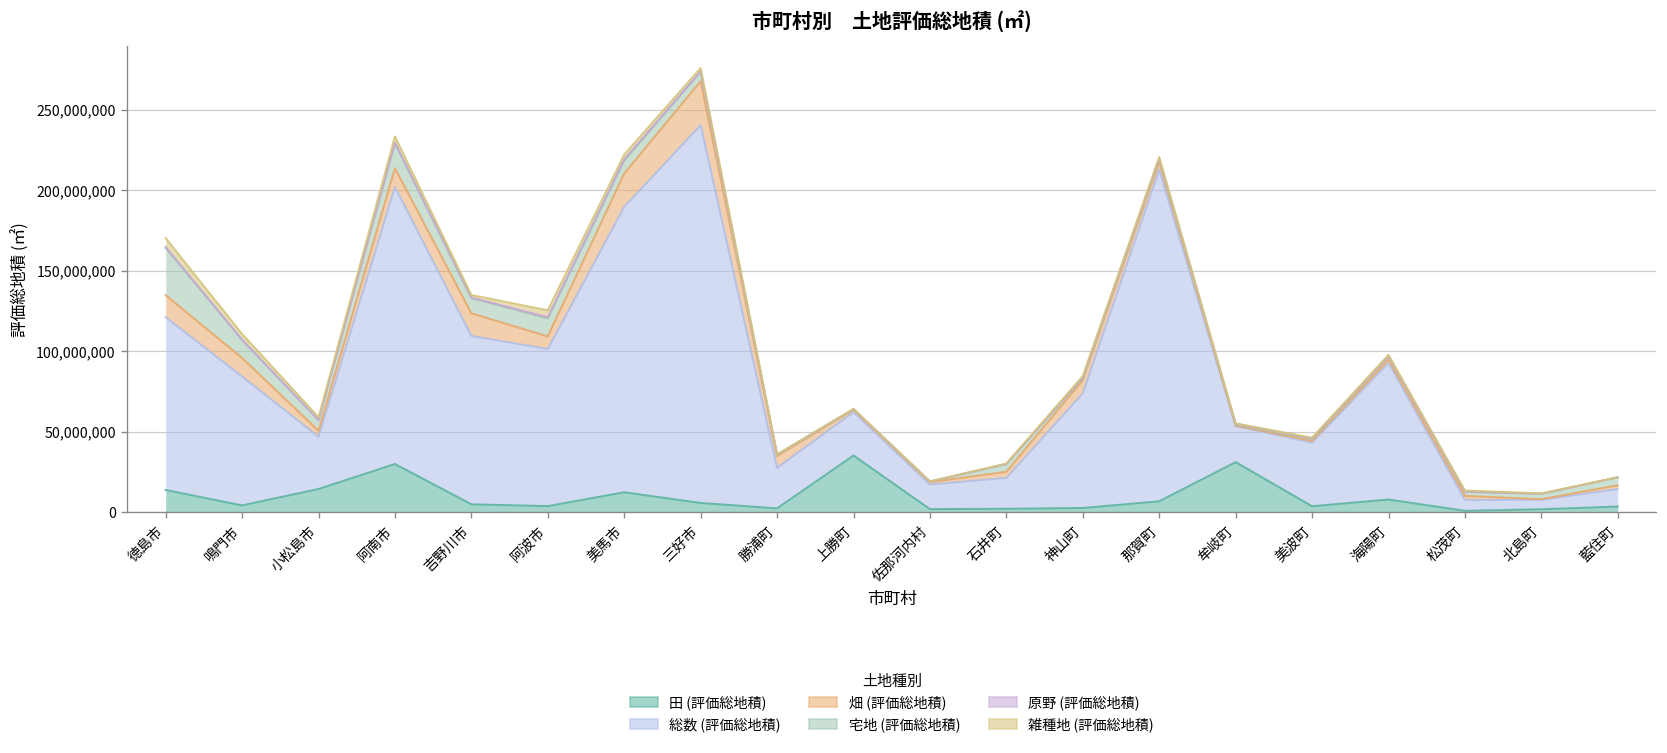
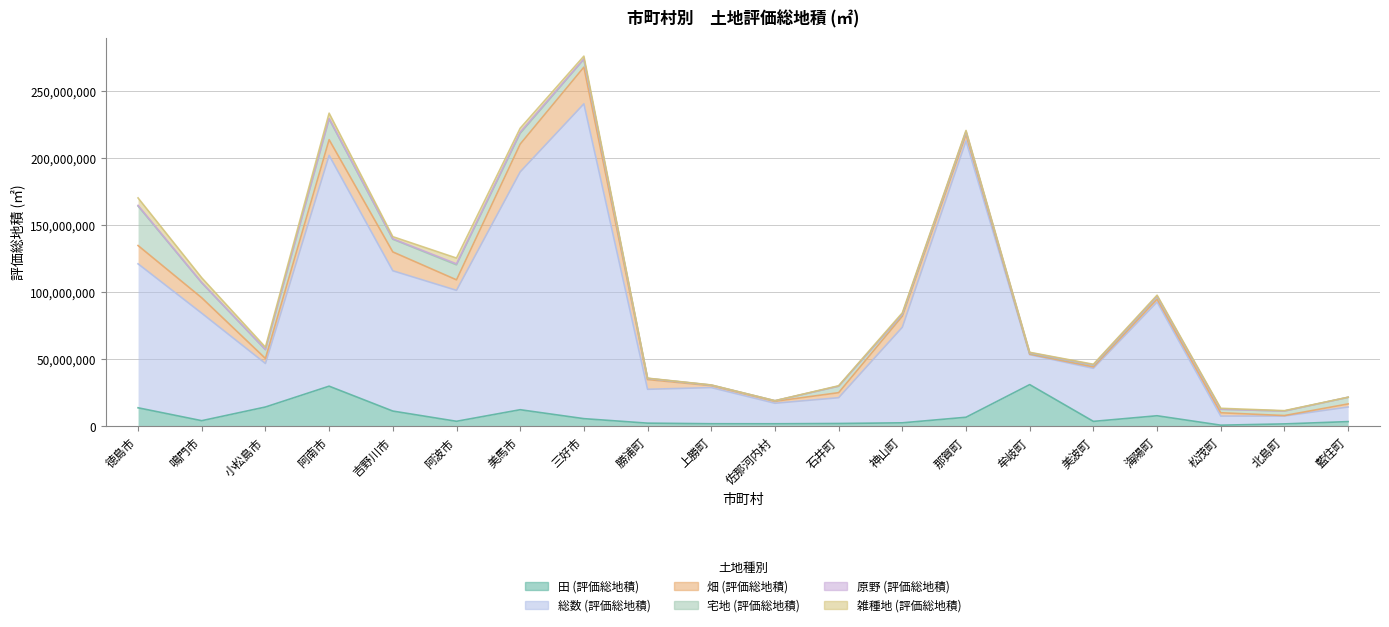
田 (評価総地積), 吉野川市: 5,000,000 -> 11,000,000
田 (評価総地積), 上勝町: 35,000,000 -> 2,000,000
